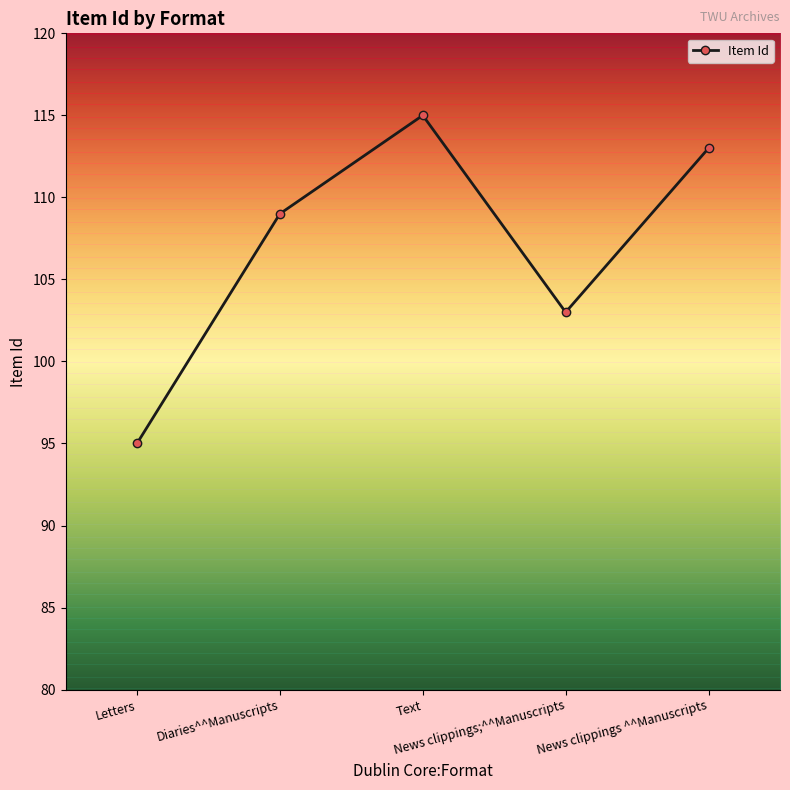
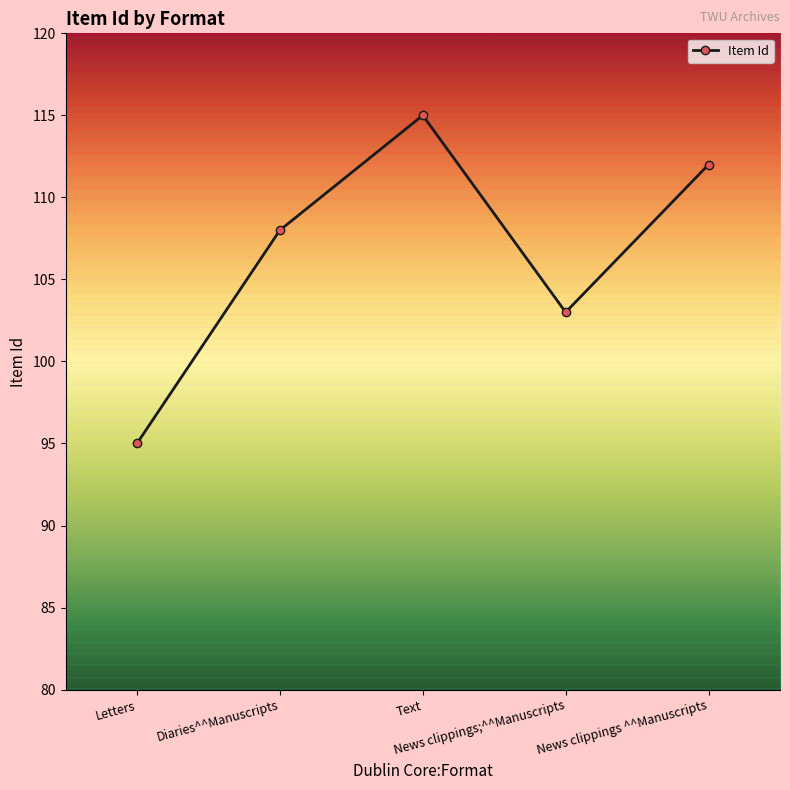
Diaries^^Manuscripts: 109 -> 108
News clippings ^^Manuscripts: 113 -> 112
